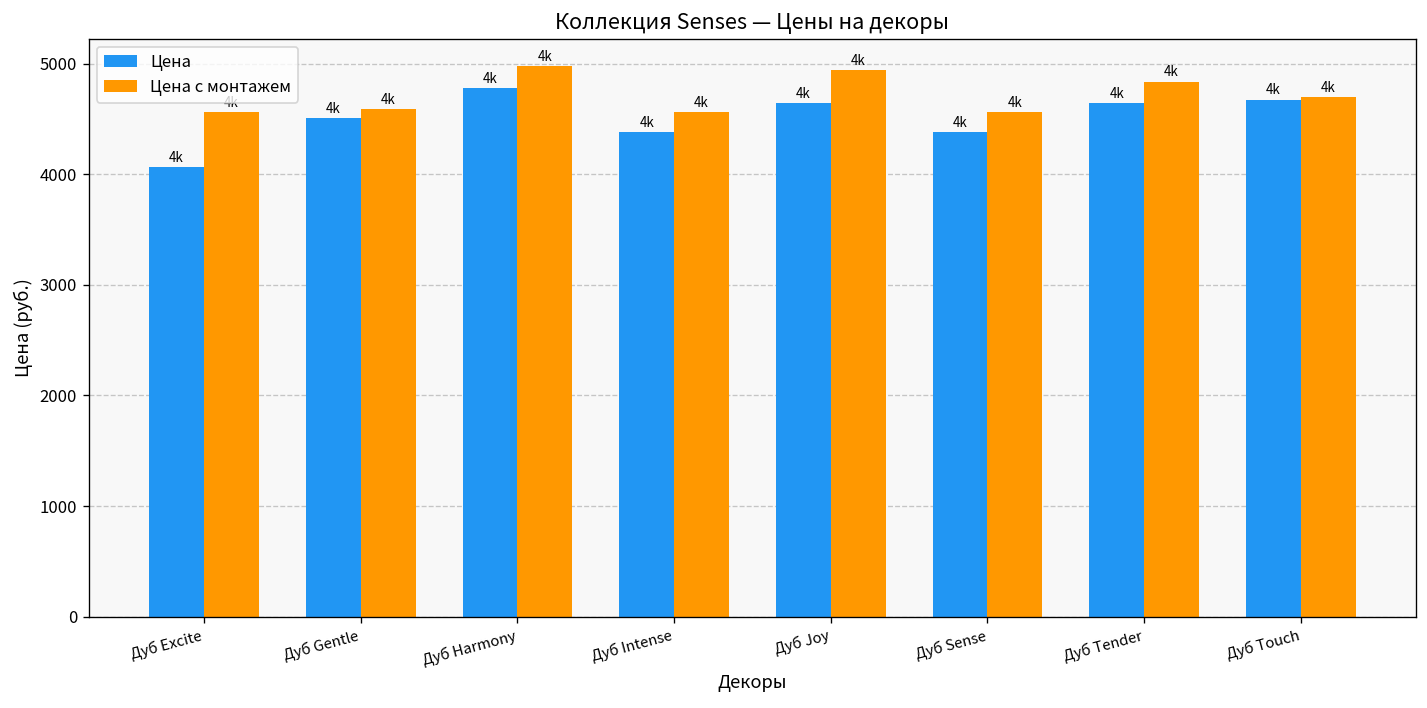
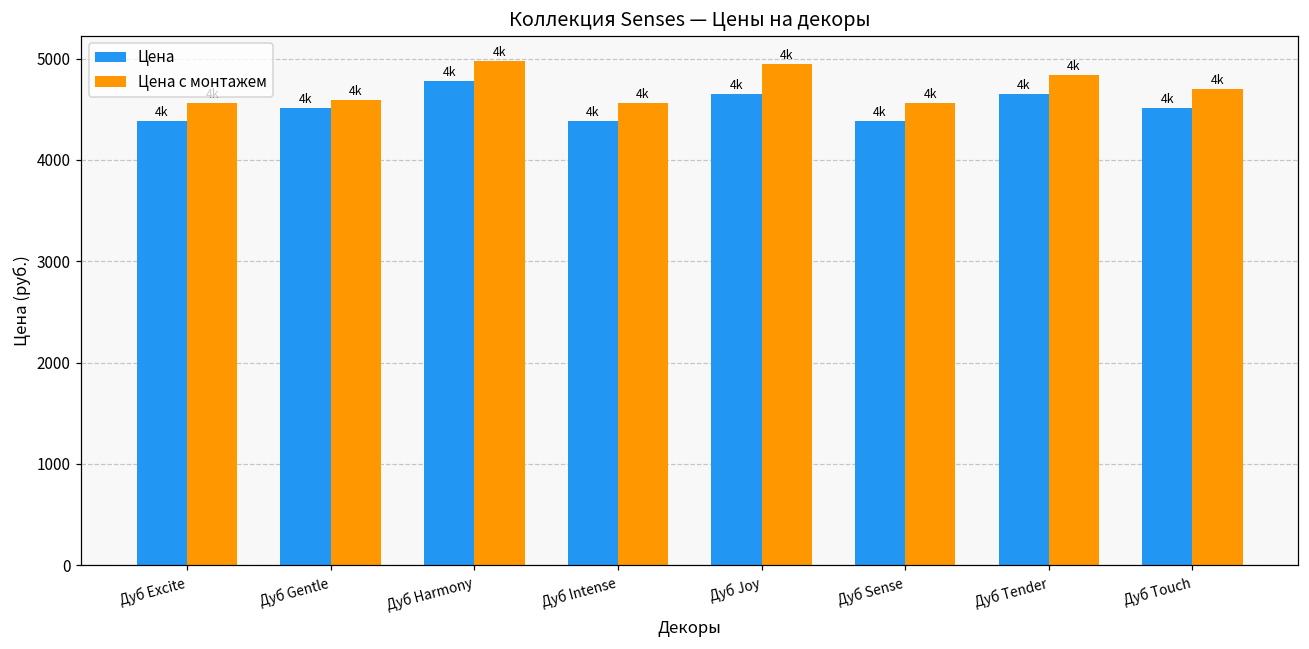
Цена, Дуб Excite: 4100 -> 4400
Цена, Дуб Touch: 4700 -> 4500
